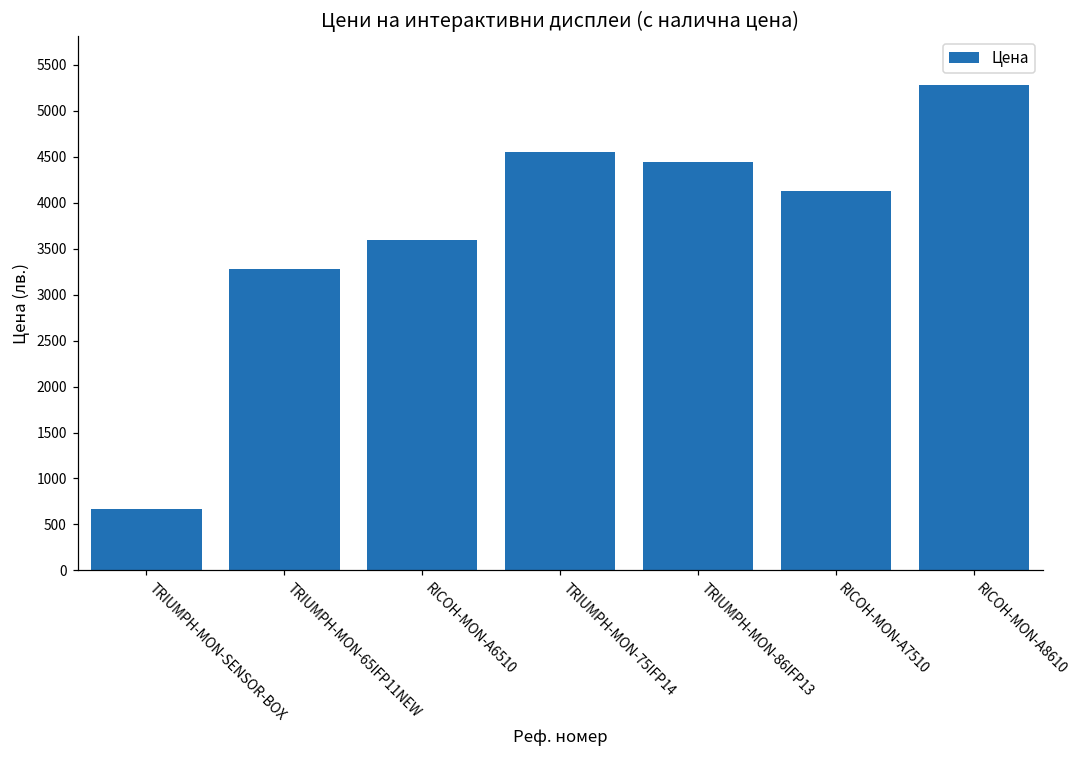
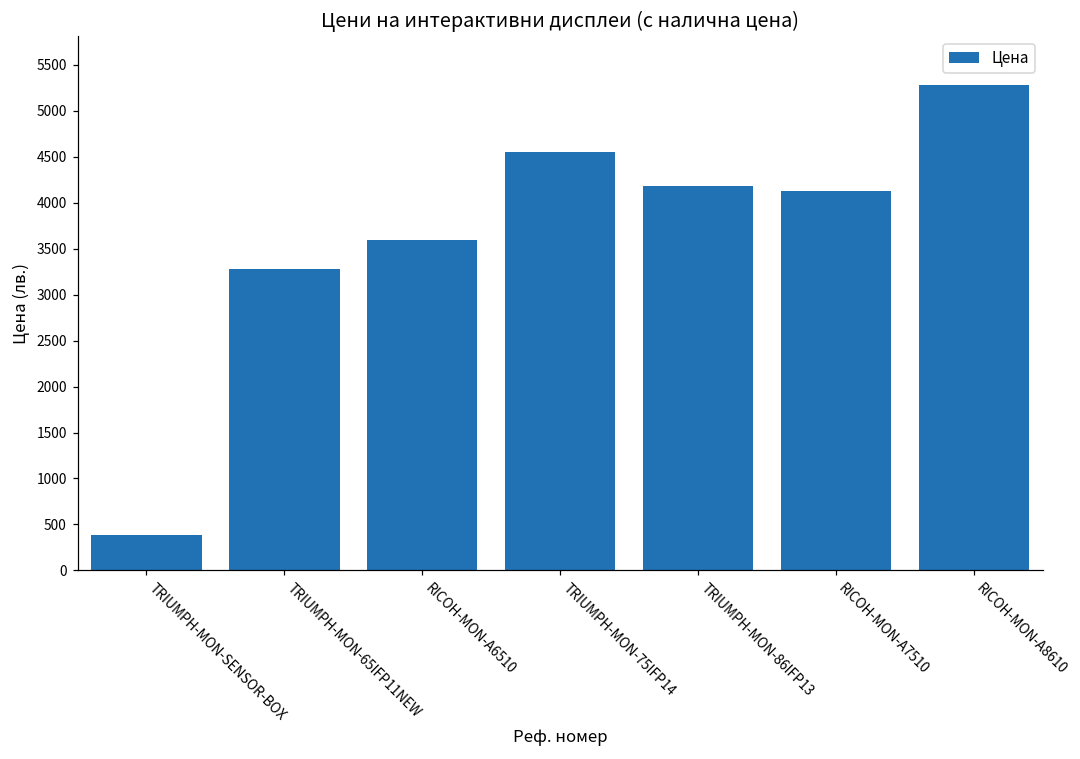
TRIUMPH-MON-SENSOR-BOX: 700 -> 400
TRIUMPH-MON-86IFP13: 4400 -> 4200
